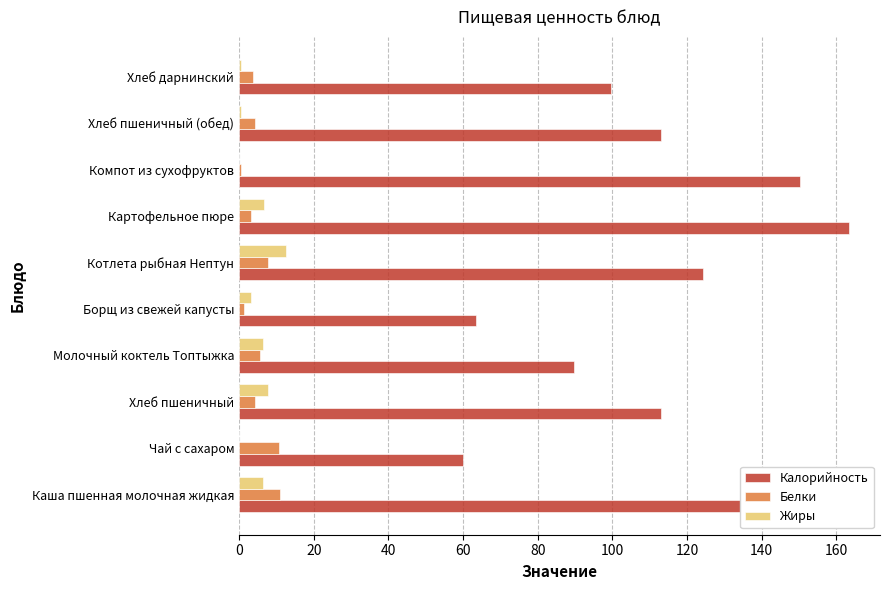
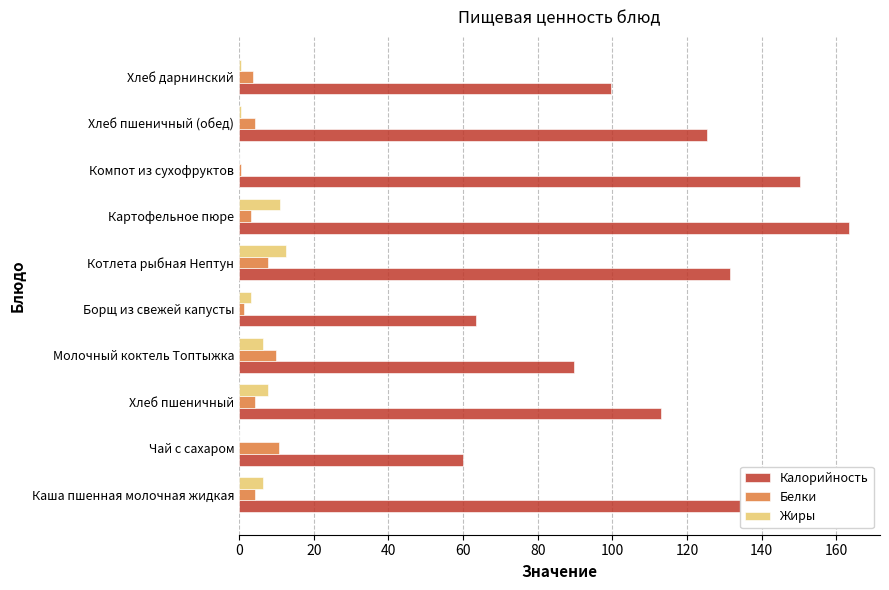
Калорийность, Хлеб пшеничный (обед): 113 -> 125
Жиры, Картофельное пюре: 7 -> 11
Калорийность, Котлета рыбная Нептун: 124 -> 131
Белки, Молочный коктель Топтыжка: 6 -> 10
Белки, Каша пшенная молочная жидкая: 11 -> 4
